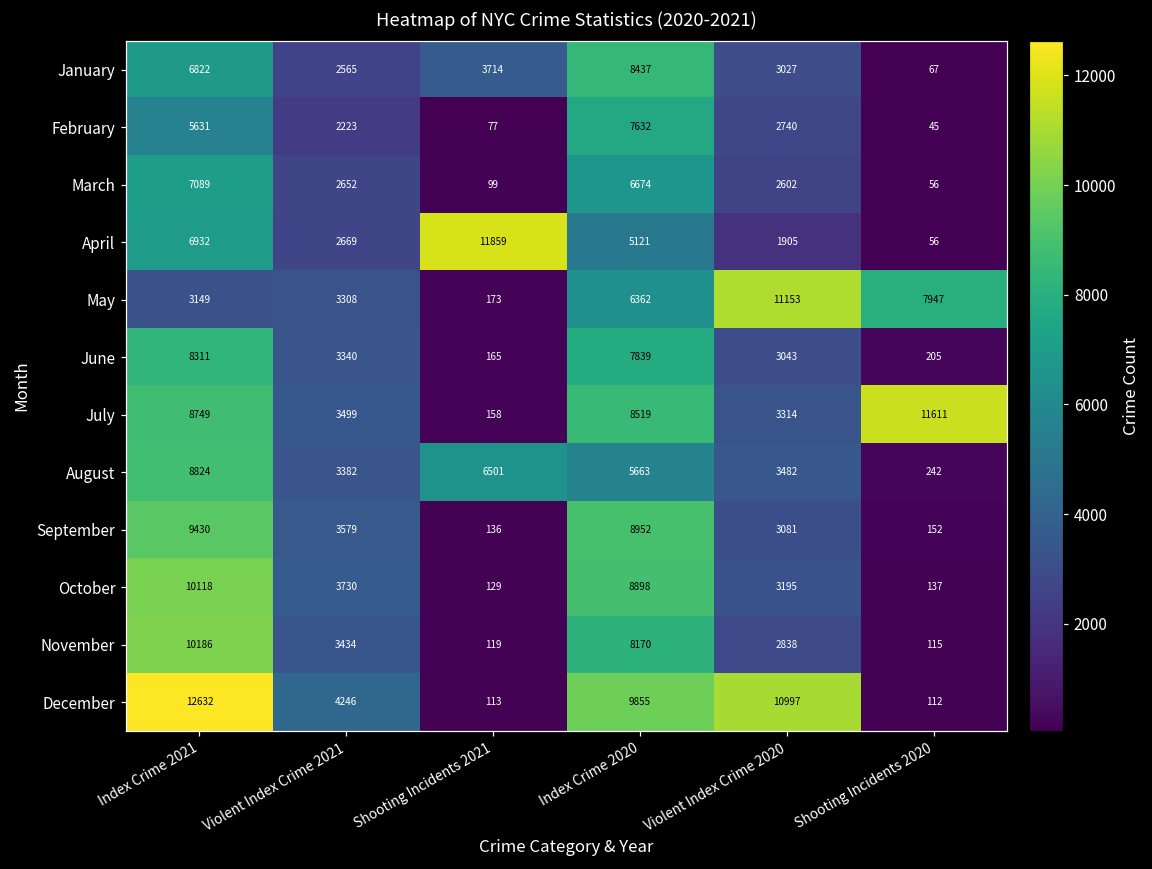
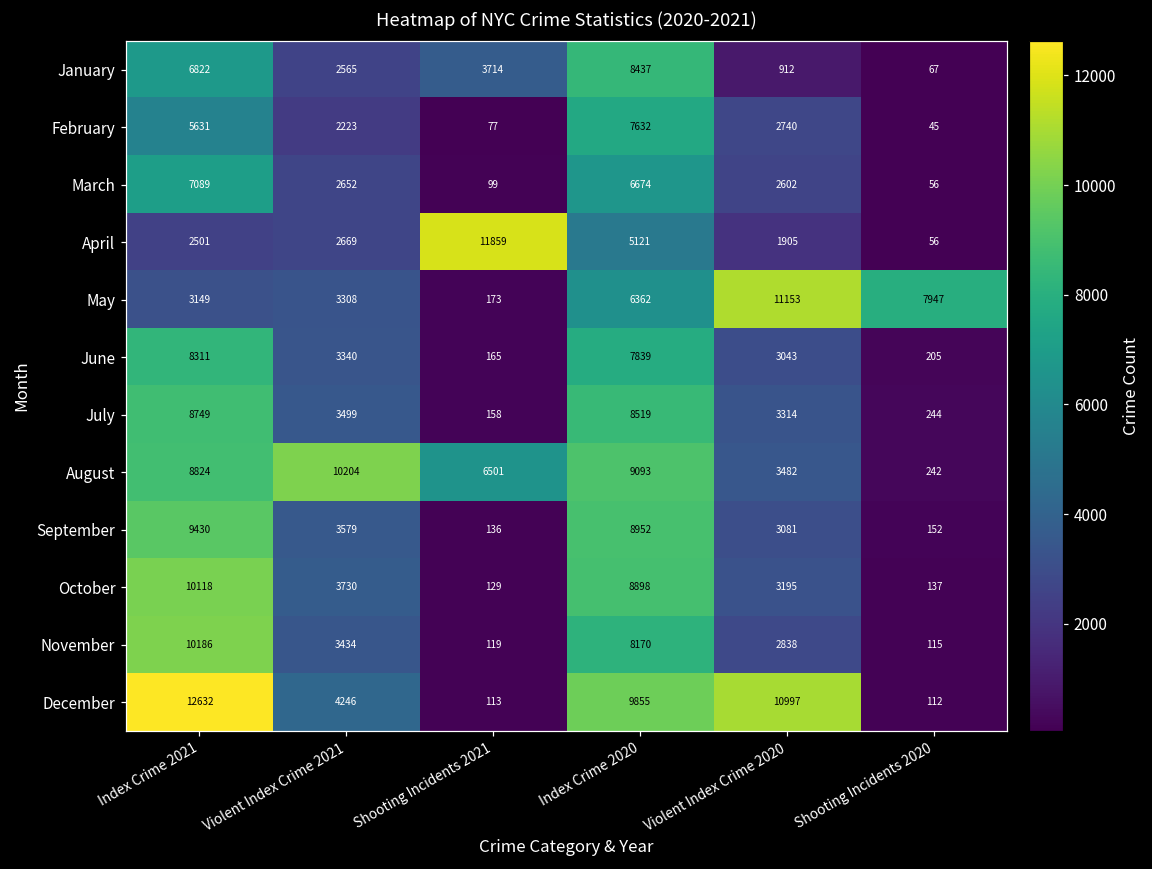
January, Violent Index Crime 2020: 3027 -> 912
April, Index Crime 2021: 6932 -> 2501
July, Shooting Incidents 2020: 11611 -> 244
August, Violent Index Crime 2021: 3382 -> 10204
August, Index Crime 2020: 5663 -> 9093
